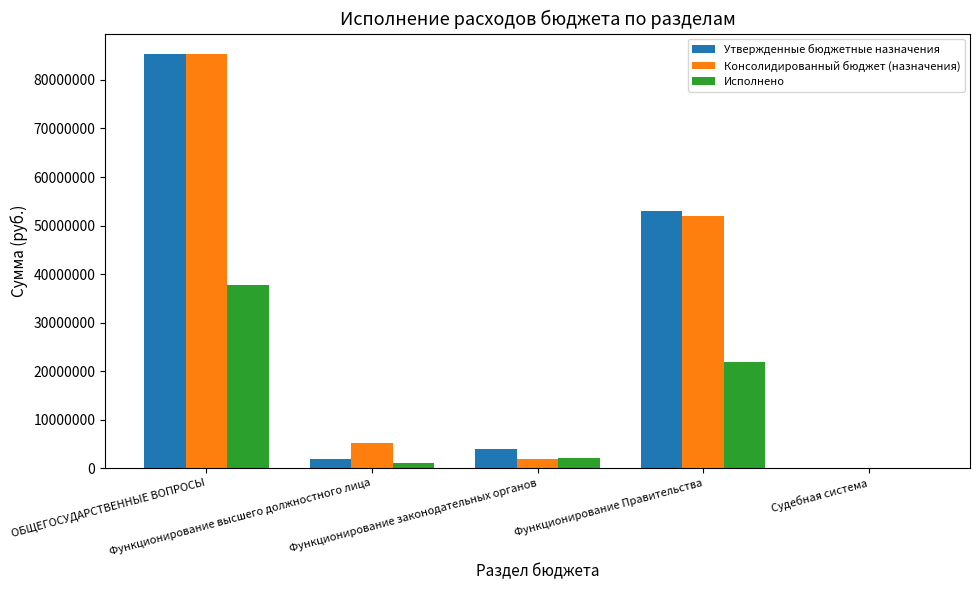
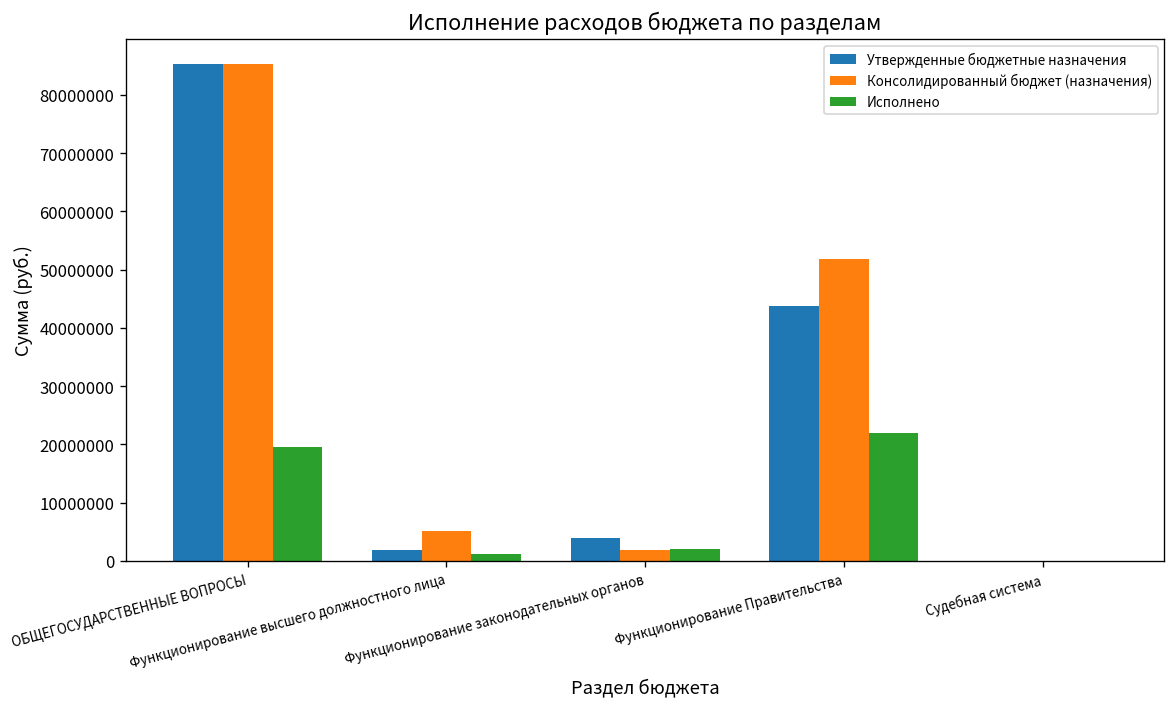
Исполнено, ОБЩЕГОСУДАРСТВЕННЫЕ ВОПРОСЫ: 38000000 -> 20000000
Утвержденные бюджетные назначения, Функционирование Правительства: 53000000 -> 44000000
